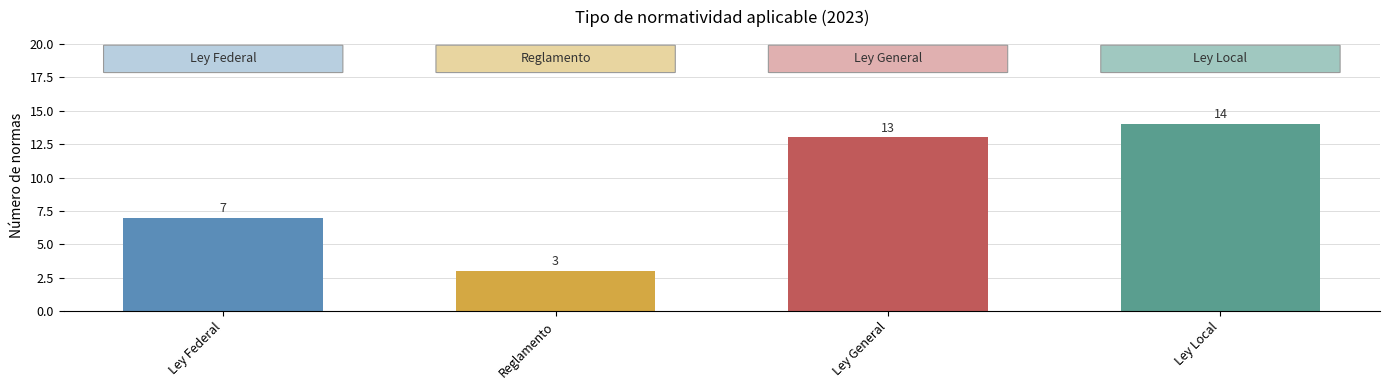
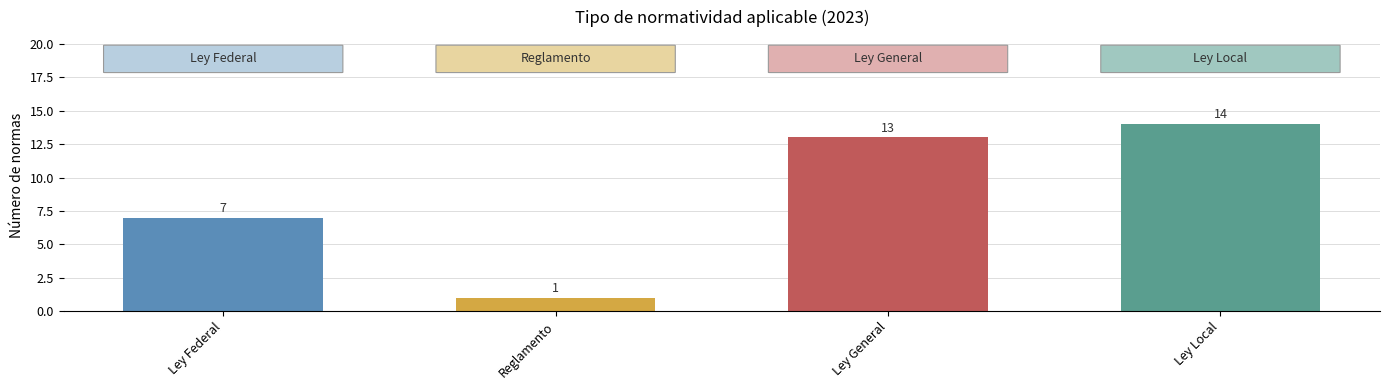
Reglamento: 3 -> 1
